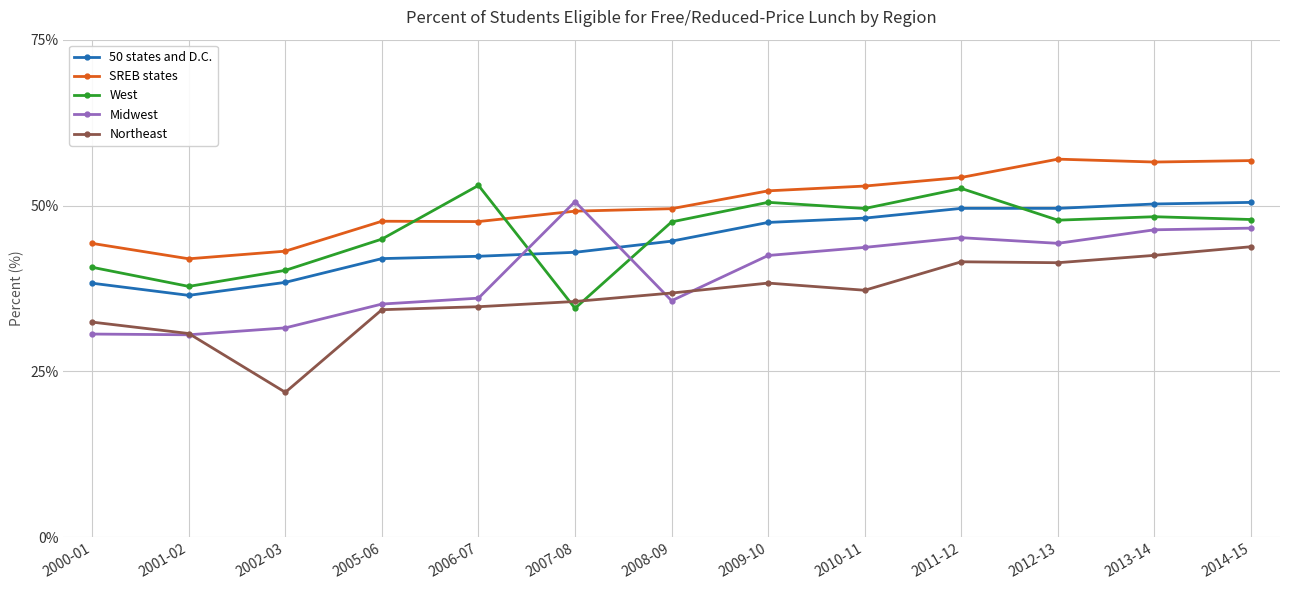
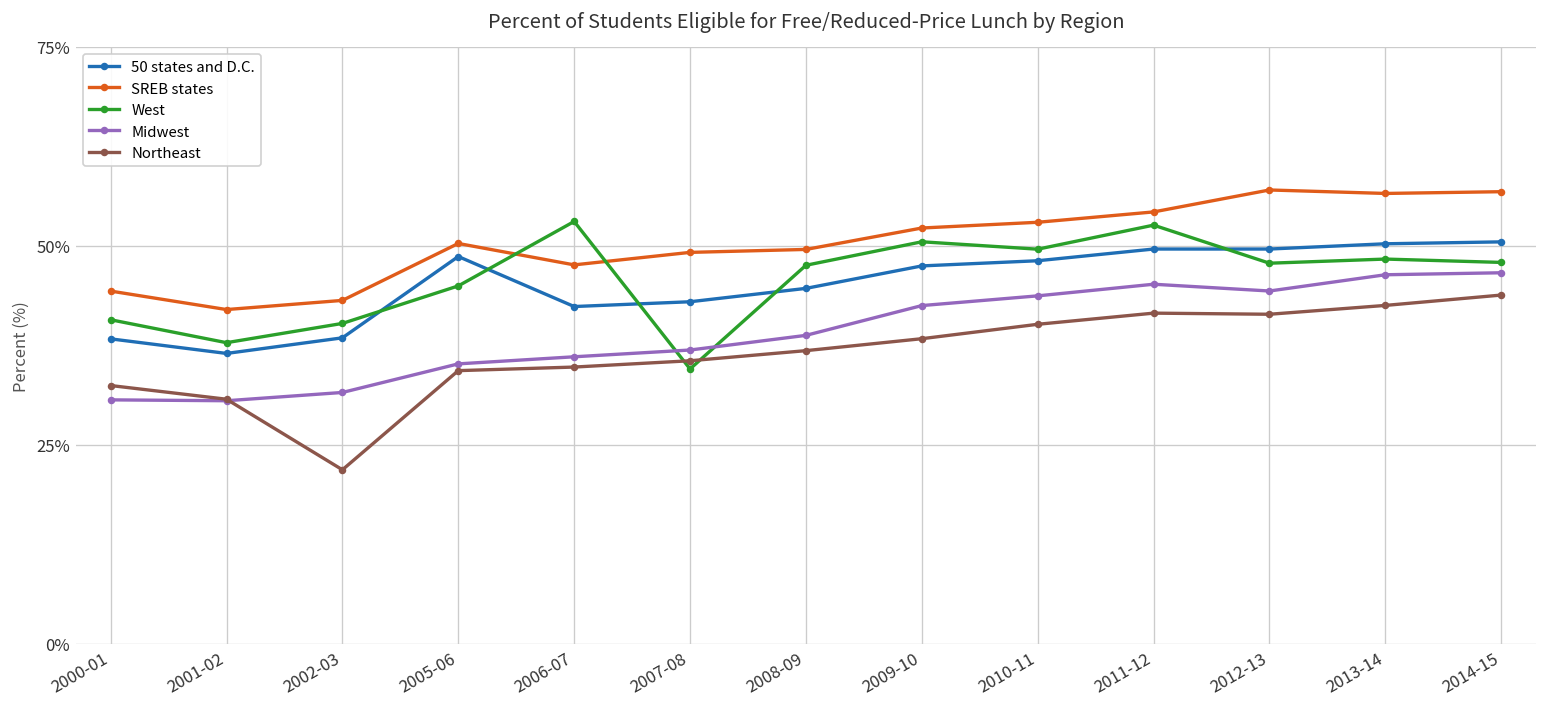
50 states and D.C., 2005-06: 42% -> 49%
SREB states, 2005-06: 48% -> 50%
Midwest, 2007-08: 51% -> 37%
Midwest, 2008-09: 36% -> 39%
Northeast, 2010-11: 37% -> 40%
